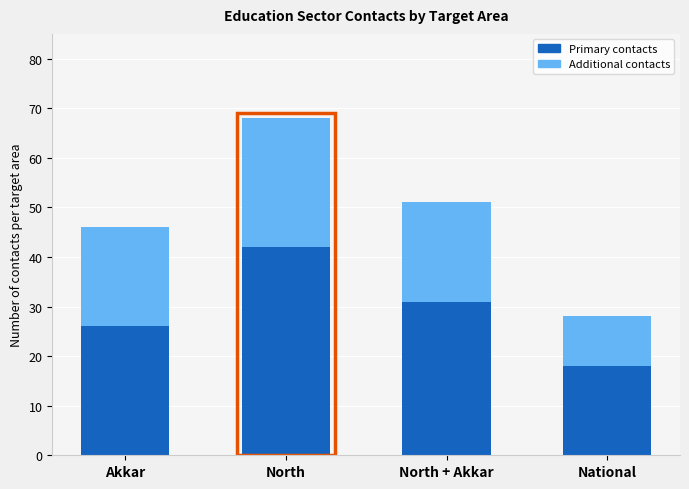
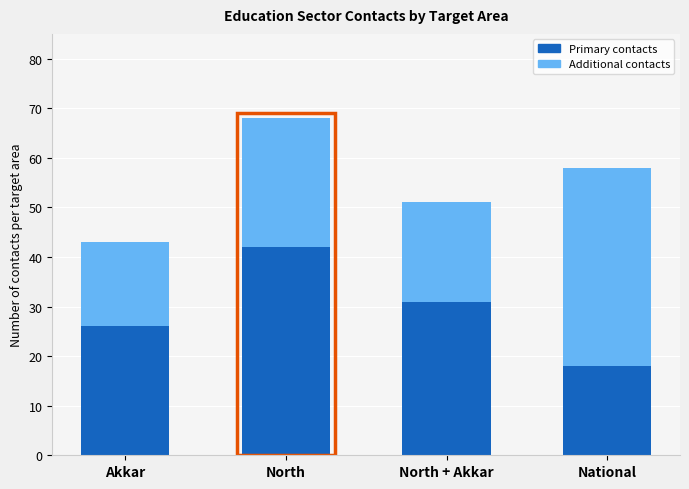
Additional contacts, Akkar: 20 -> 17
Additional contacts, National: 10 -> 40
